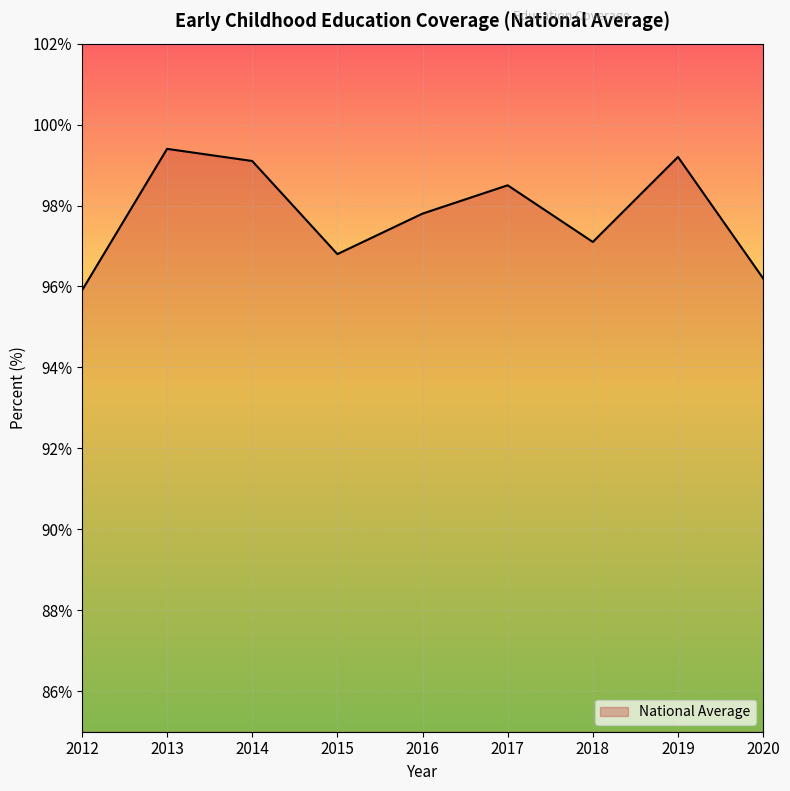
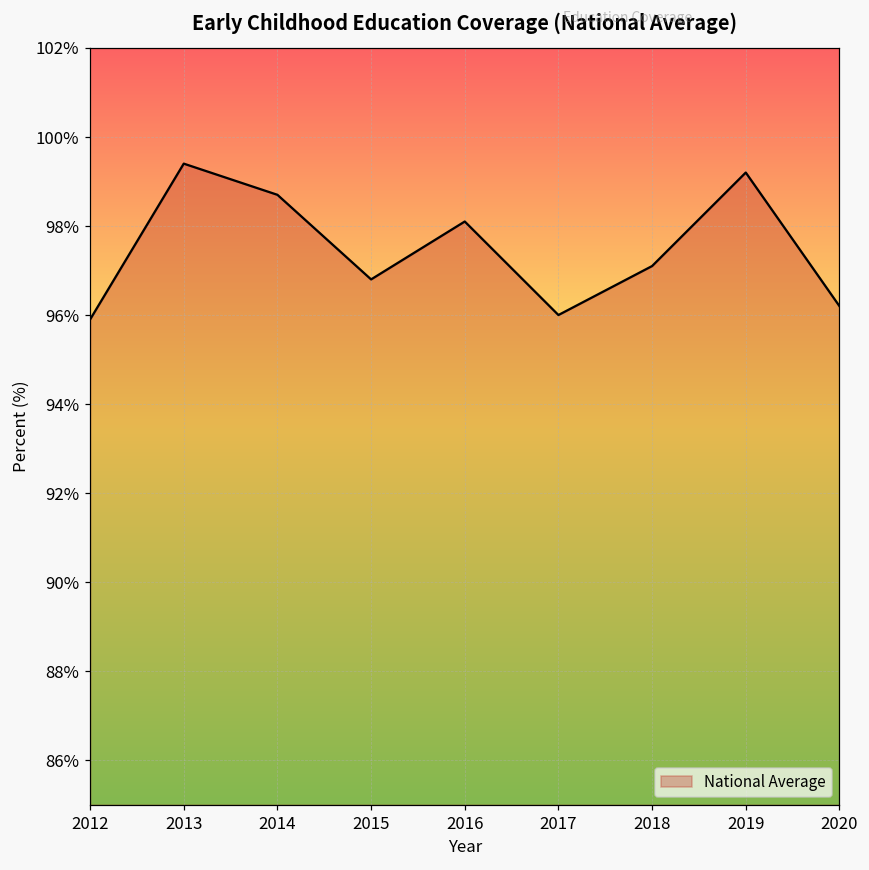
2014: 99.1% -> 98.7%
2016: 97.8% -> 98.1%
2017: 98.5% -> 96.0%
